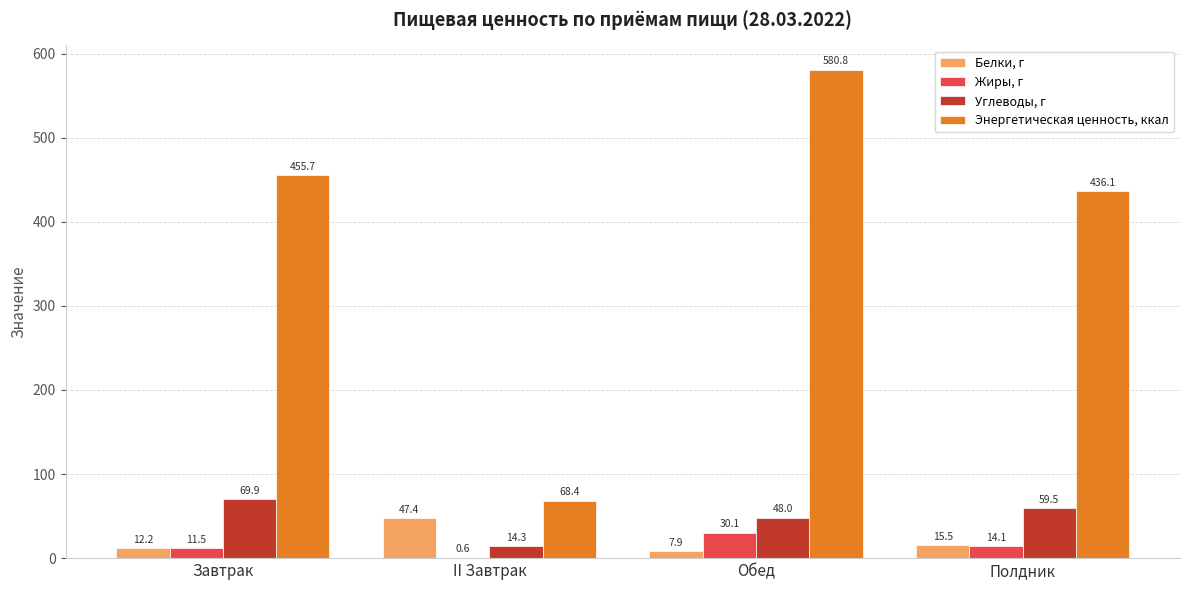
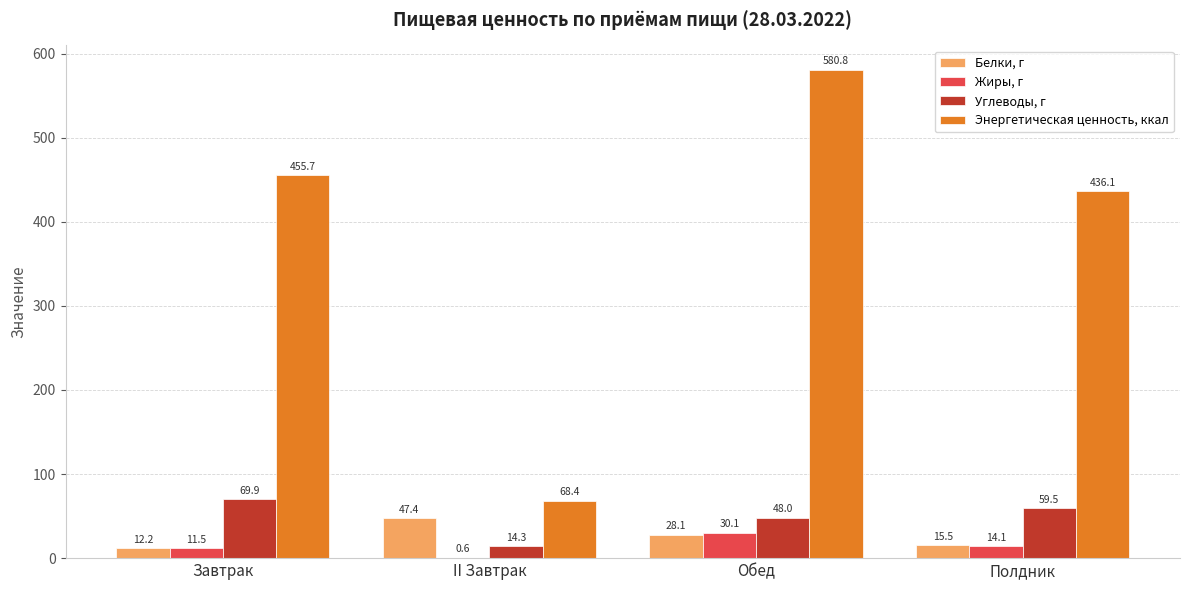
Белки, г, Обед: 7.9 -> 28.1
